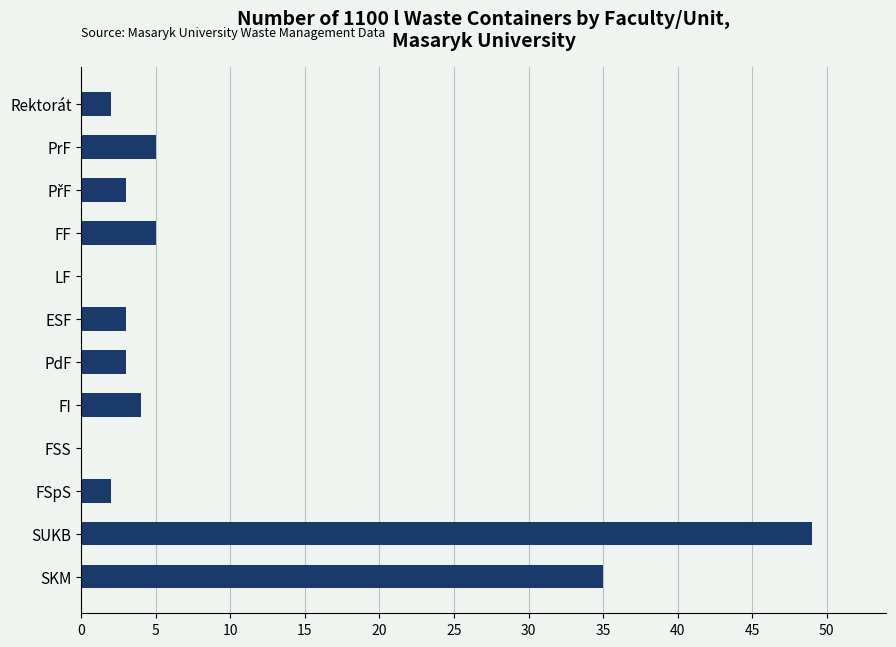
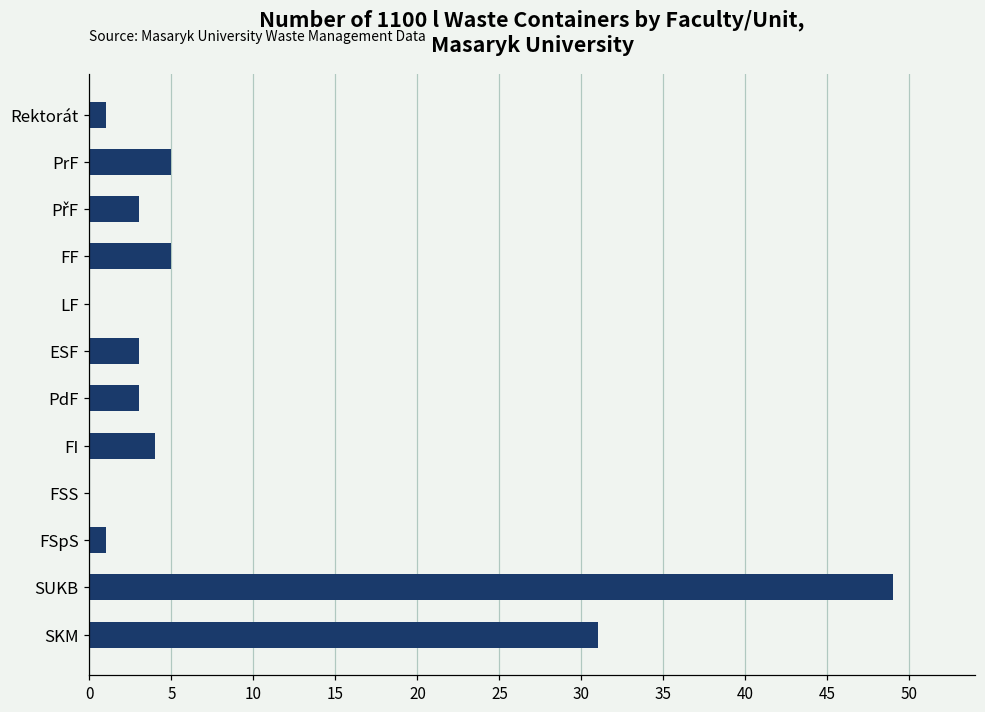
Rektorát: 2 -> 1
FSpS: 2 -> 1
SKM: 35 -> 31
